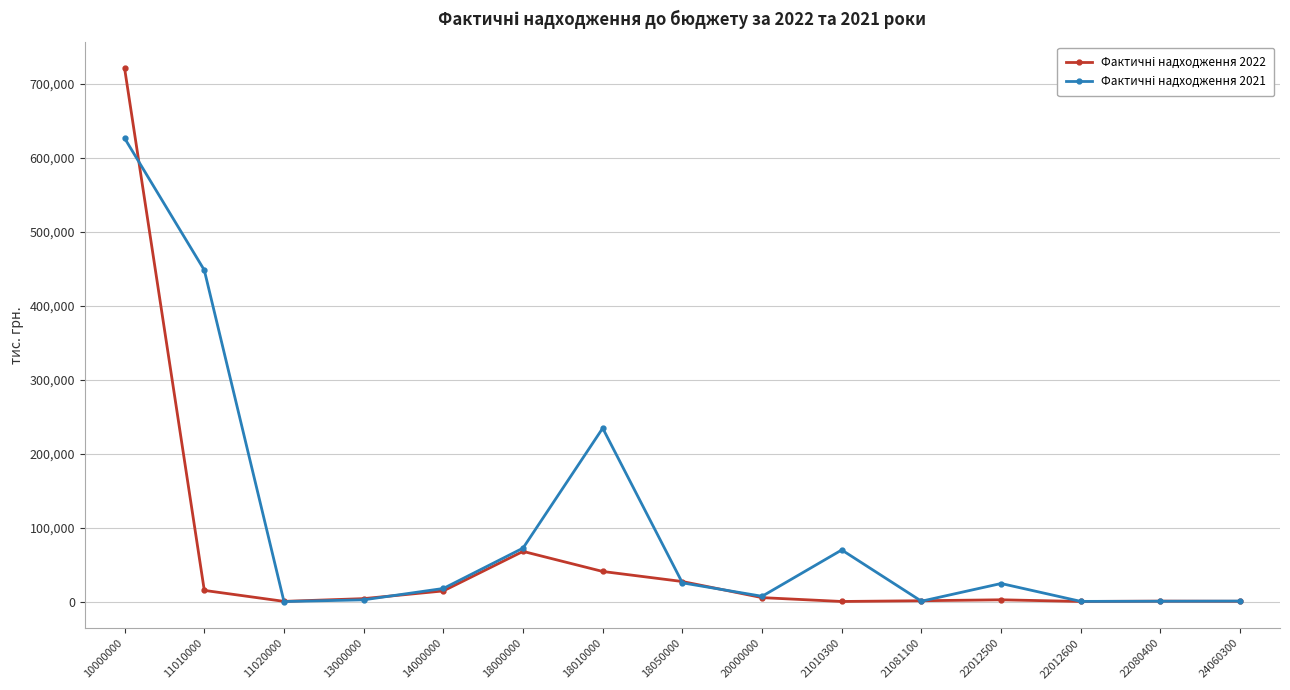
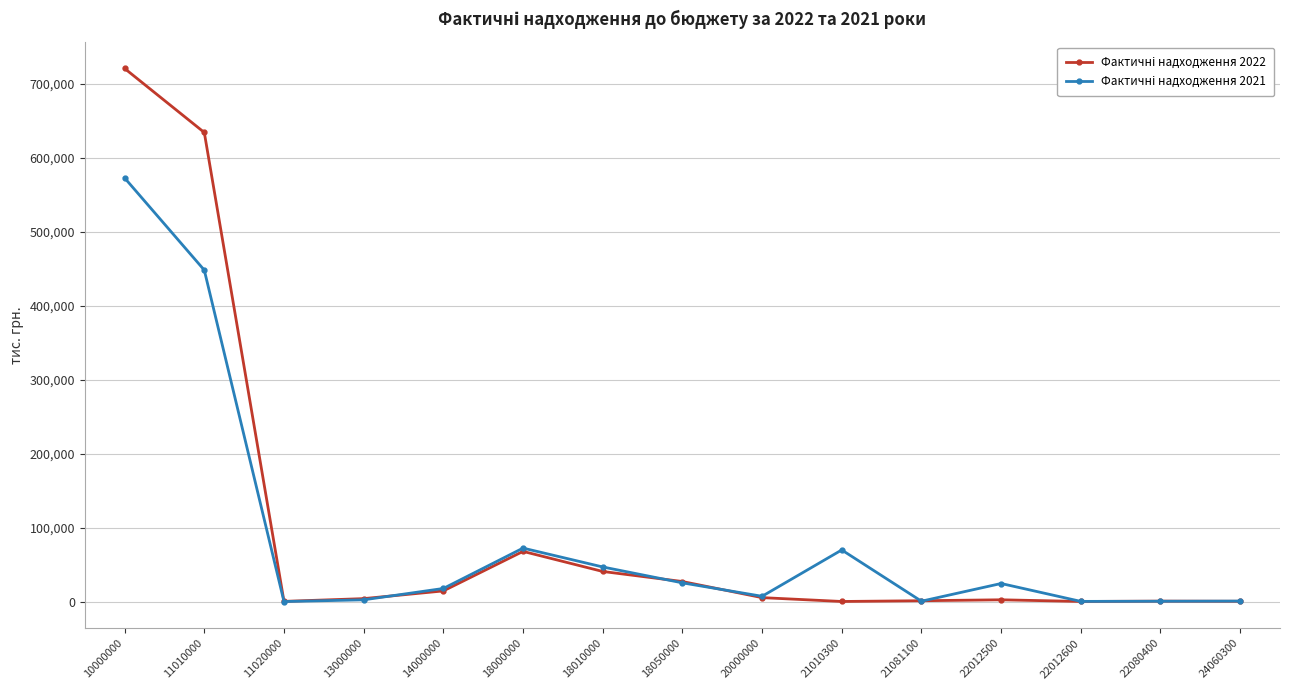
Фактичні надходження 2021, 10000000: 630,000 -> 570,000
Фактичні надходження 2022, 11010000: 20,000 -> 630,000
Фактичні надходження 2021, 18010000: 230,000 -> 50,000
